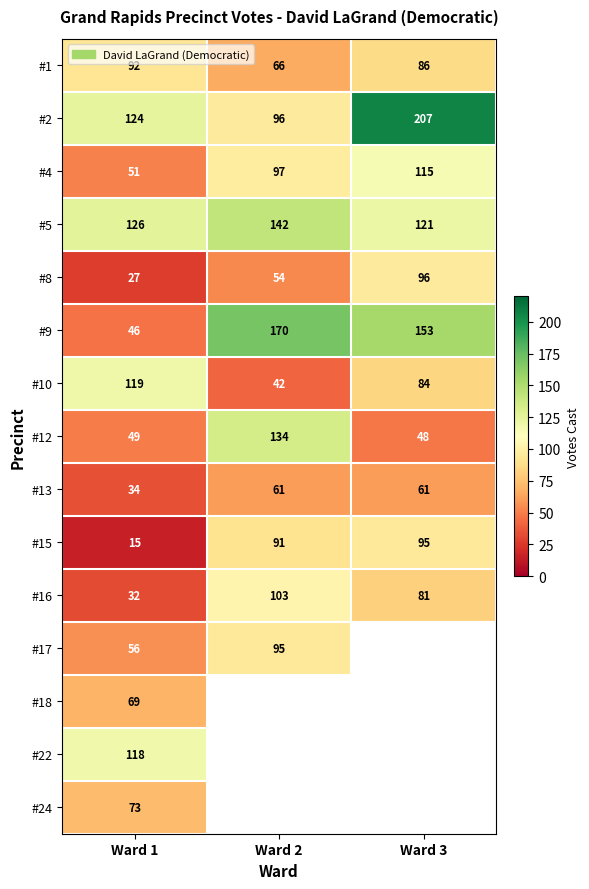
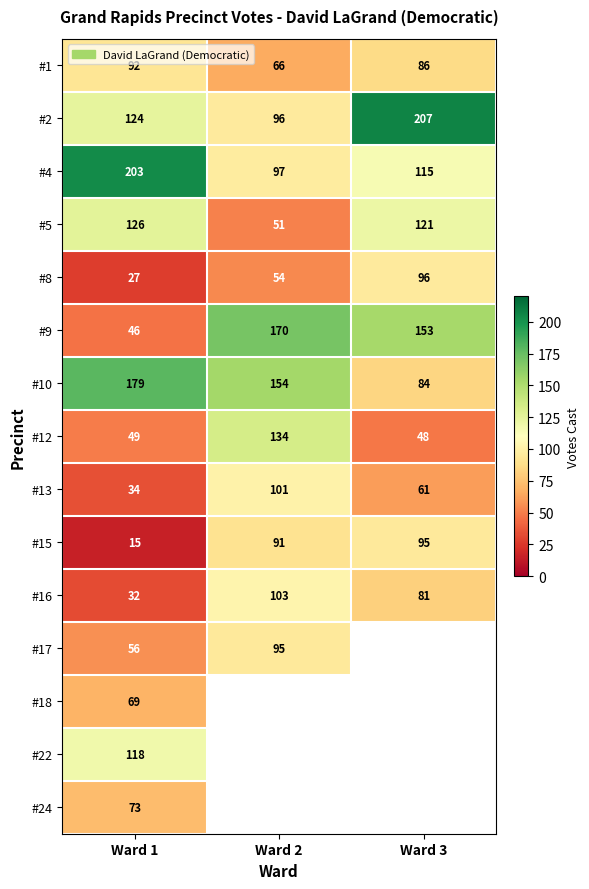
#4, Ward 1: 51 -> 203
#5, Ward 2: 142 -> 51
#10, Ward 1: 119 -> 179
#10, Ward 2: 42 -> 154
#13, Ward 2: 61 -> 101
